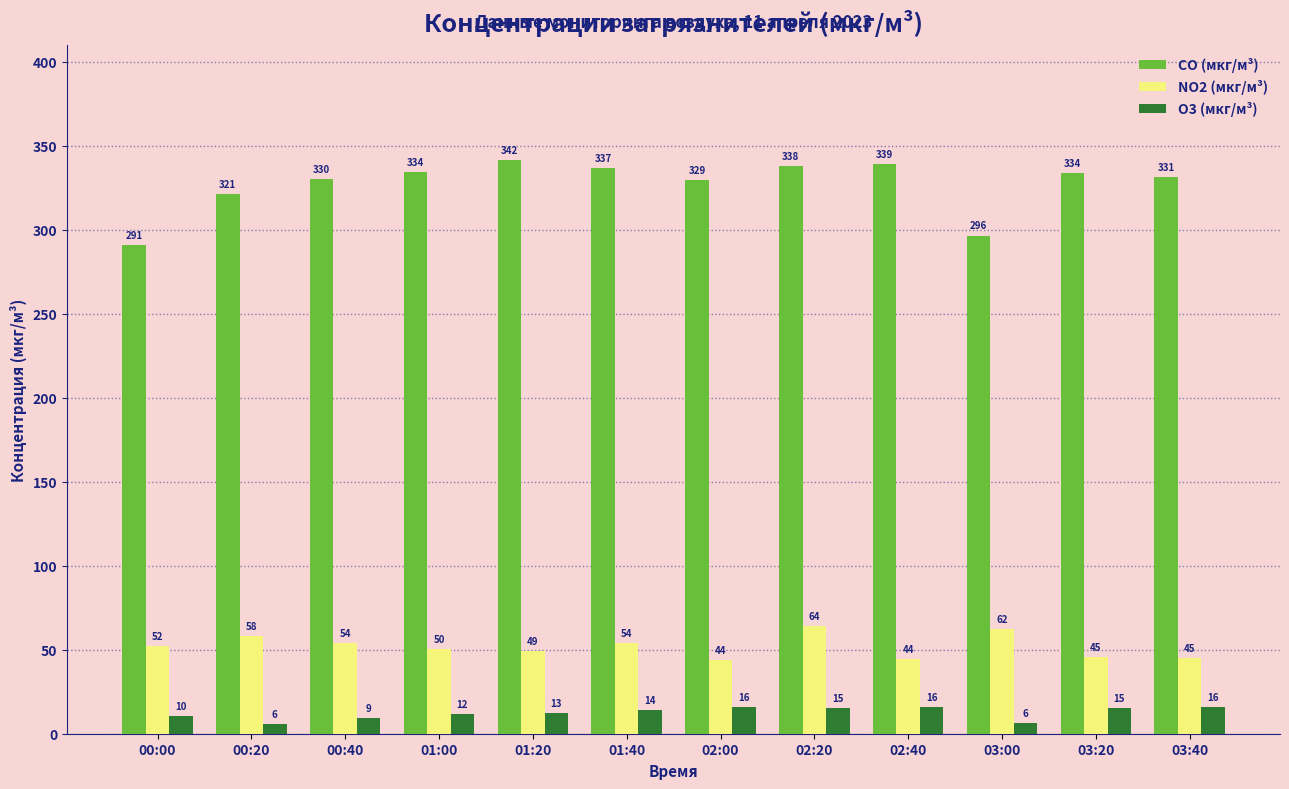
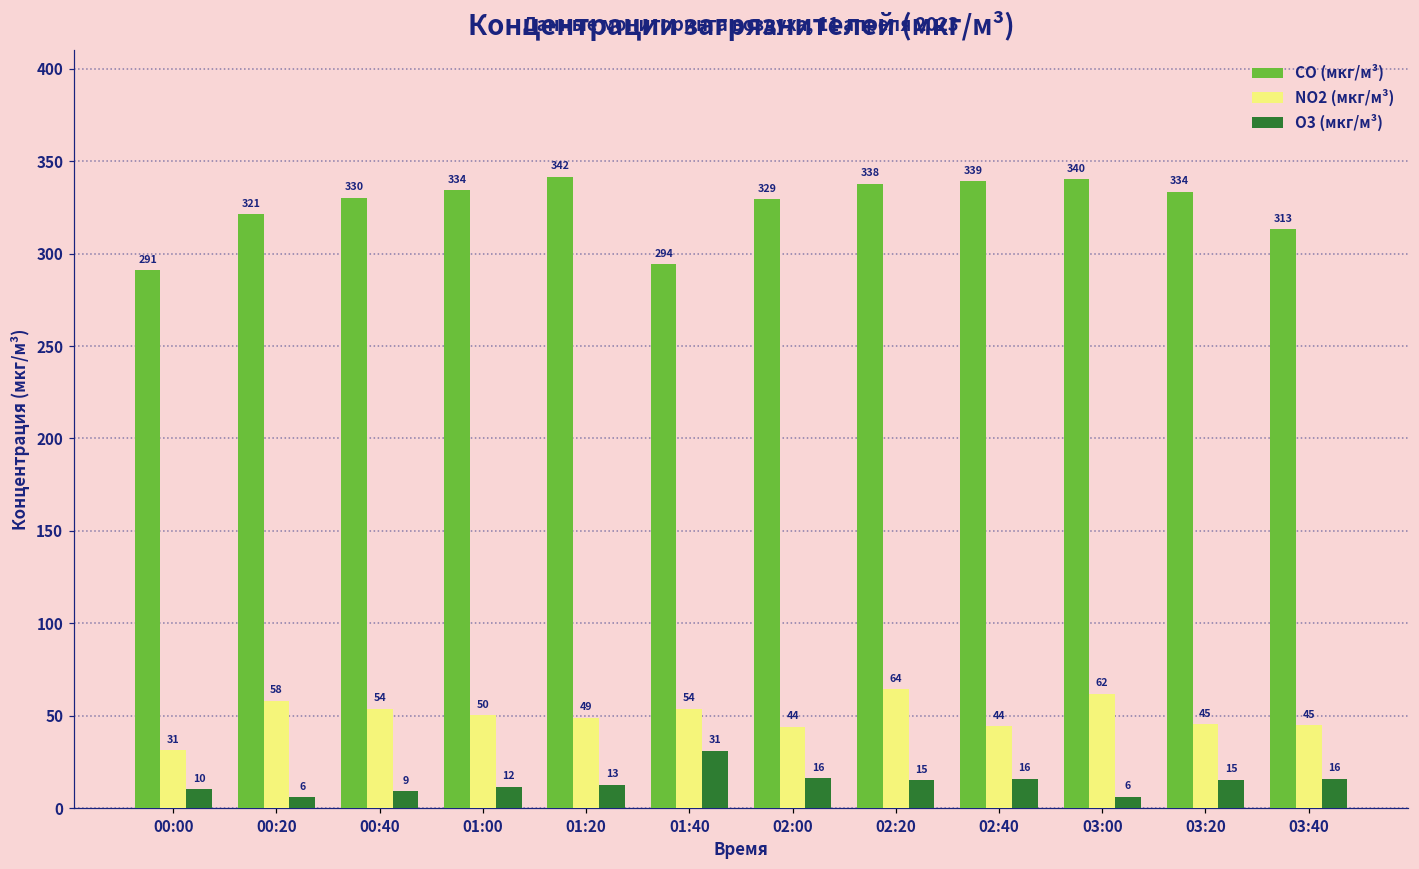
NO2 (мкг/м³), 00:00: 52 -> 31
CO (мкг/м³), 01:40: 337 -> 294
O3 (мкг/м³), 01:40: 14 -> 31
CO (мкг/м³), 03:00: 296 -> 340
CO (мкг/м³), 03:40: 331 -> 313
